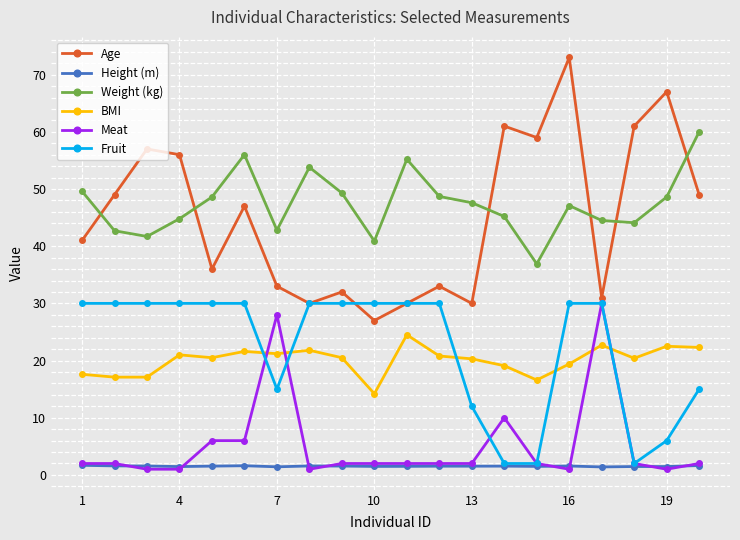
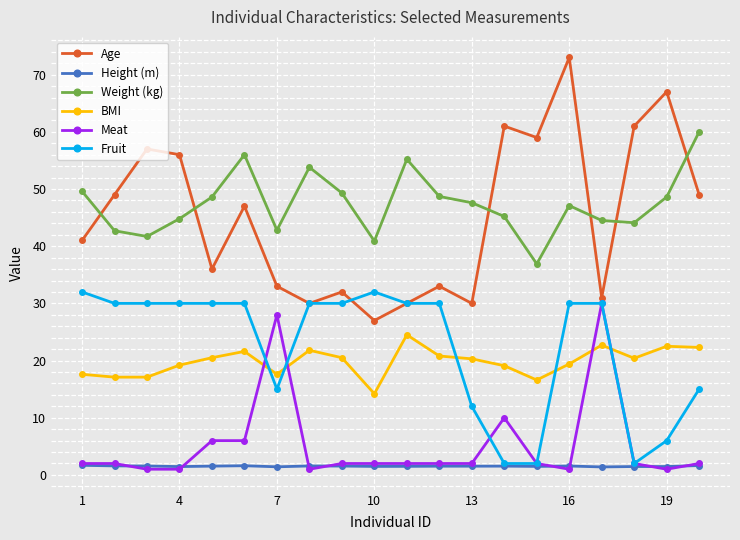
Fruit, 1: 30 -> 32
BMI, 4: 21 -> 19
BMI, 7: 21 -> 18
Fruit, 10: 30 -> 32
